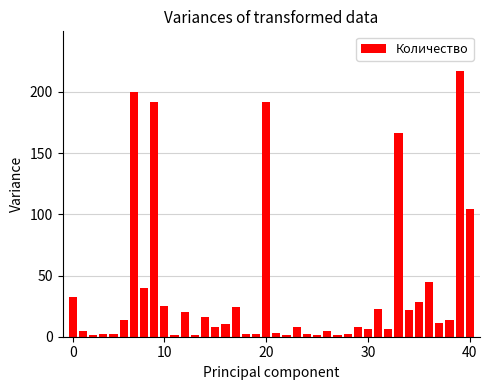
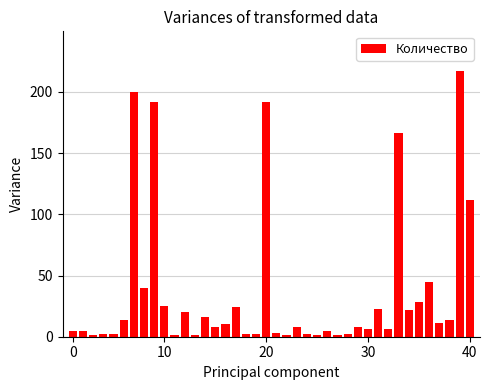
0: 33 -> 5
40: 104 -> 112
